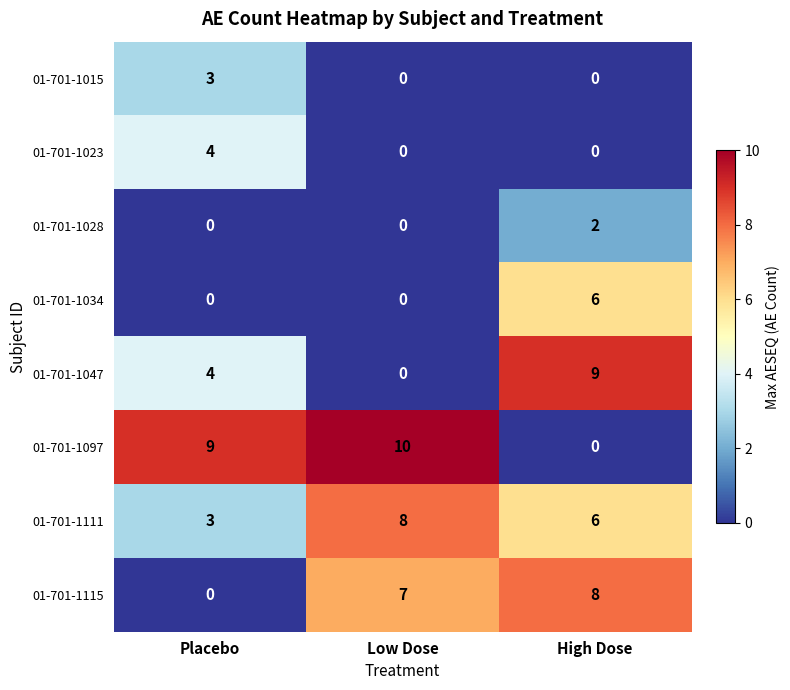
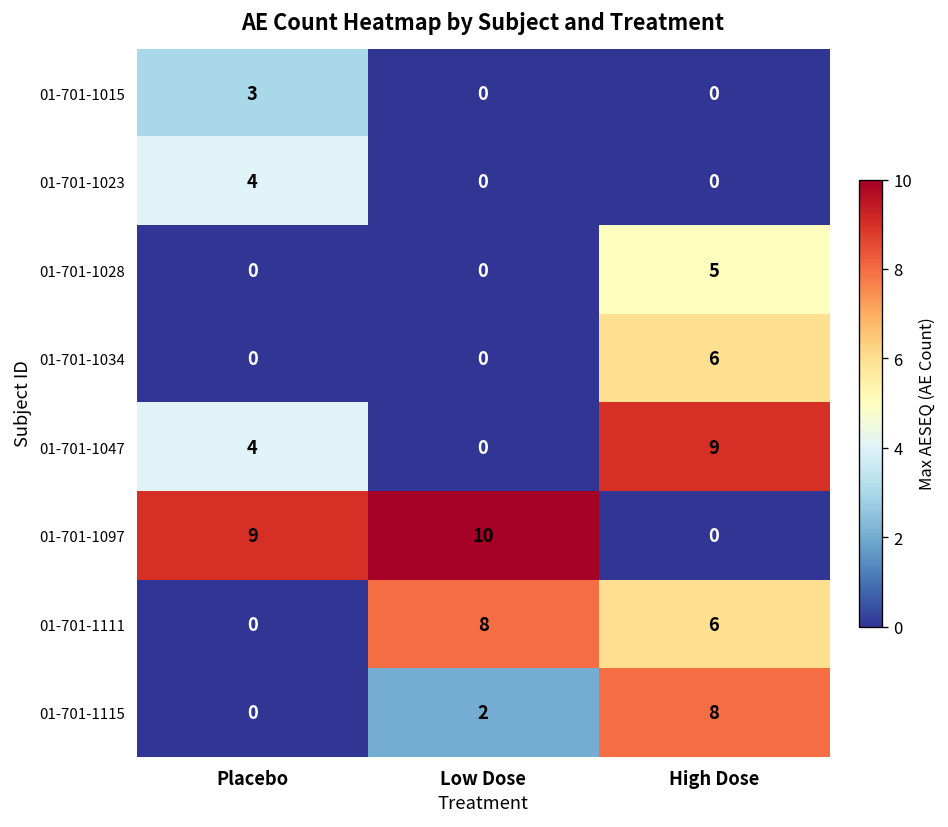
01-701-1028, High Dose: 2 -> 5
01-701-1111, Placebo: 3 -> 0
01-701-1115, Low Dose: 7 -> 2
